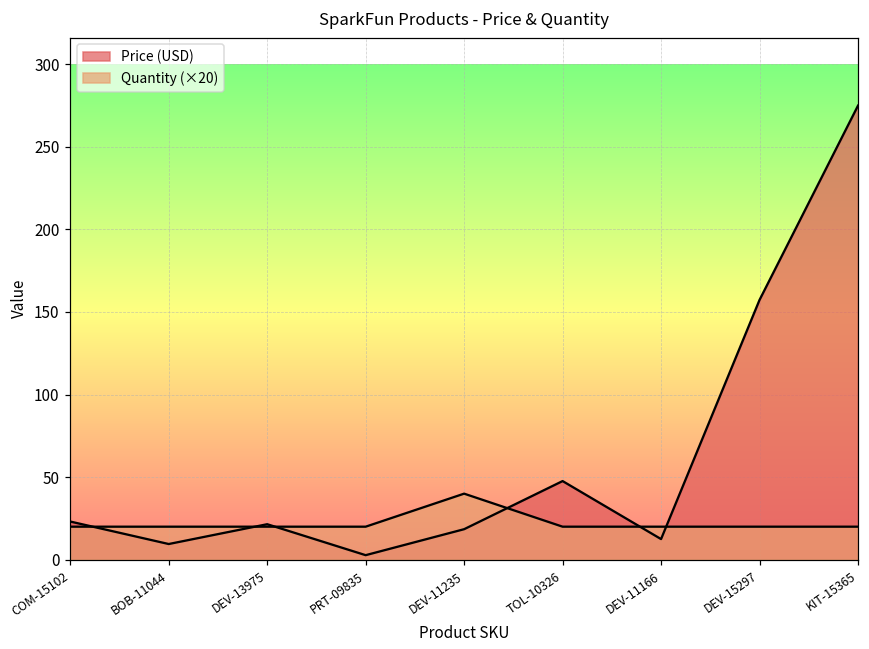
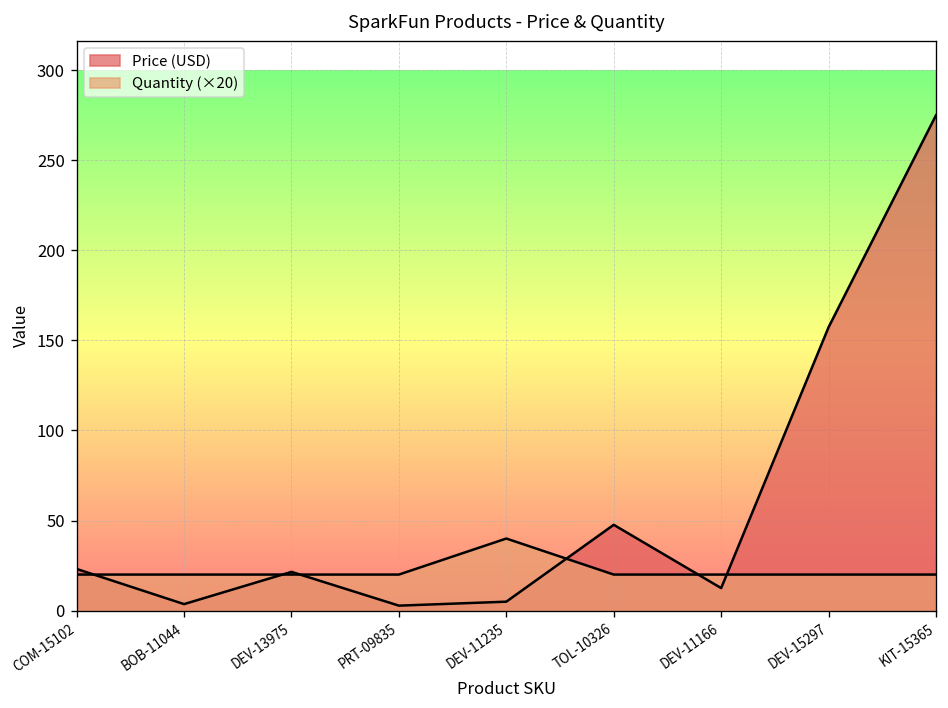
Price (USD), BOB-11044: 10 -> 4
Price (USD), DEV-11235: 18 -> 5
